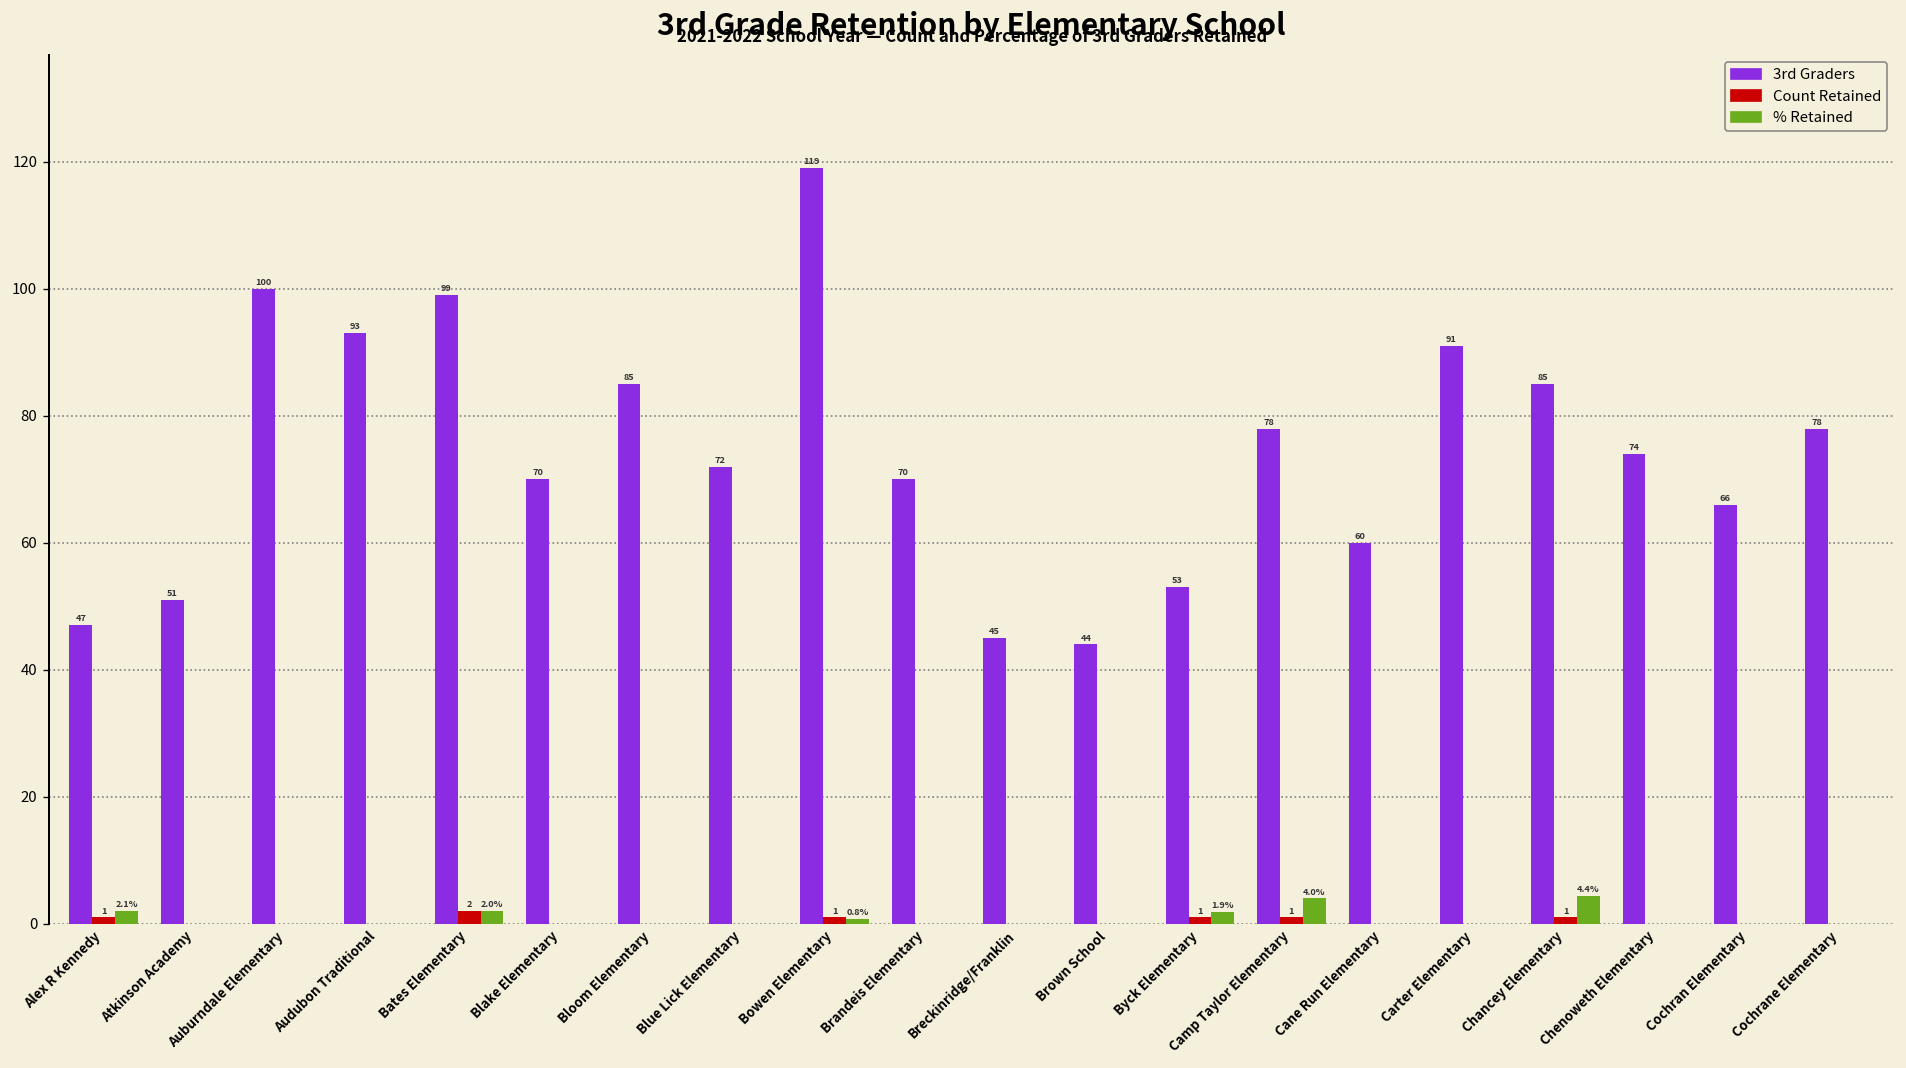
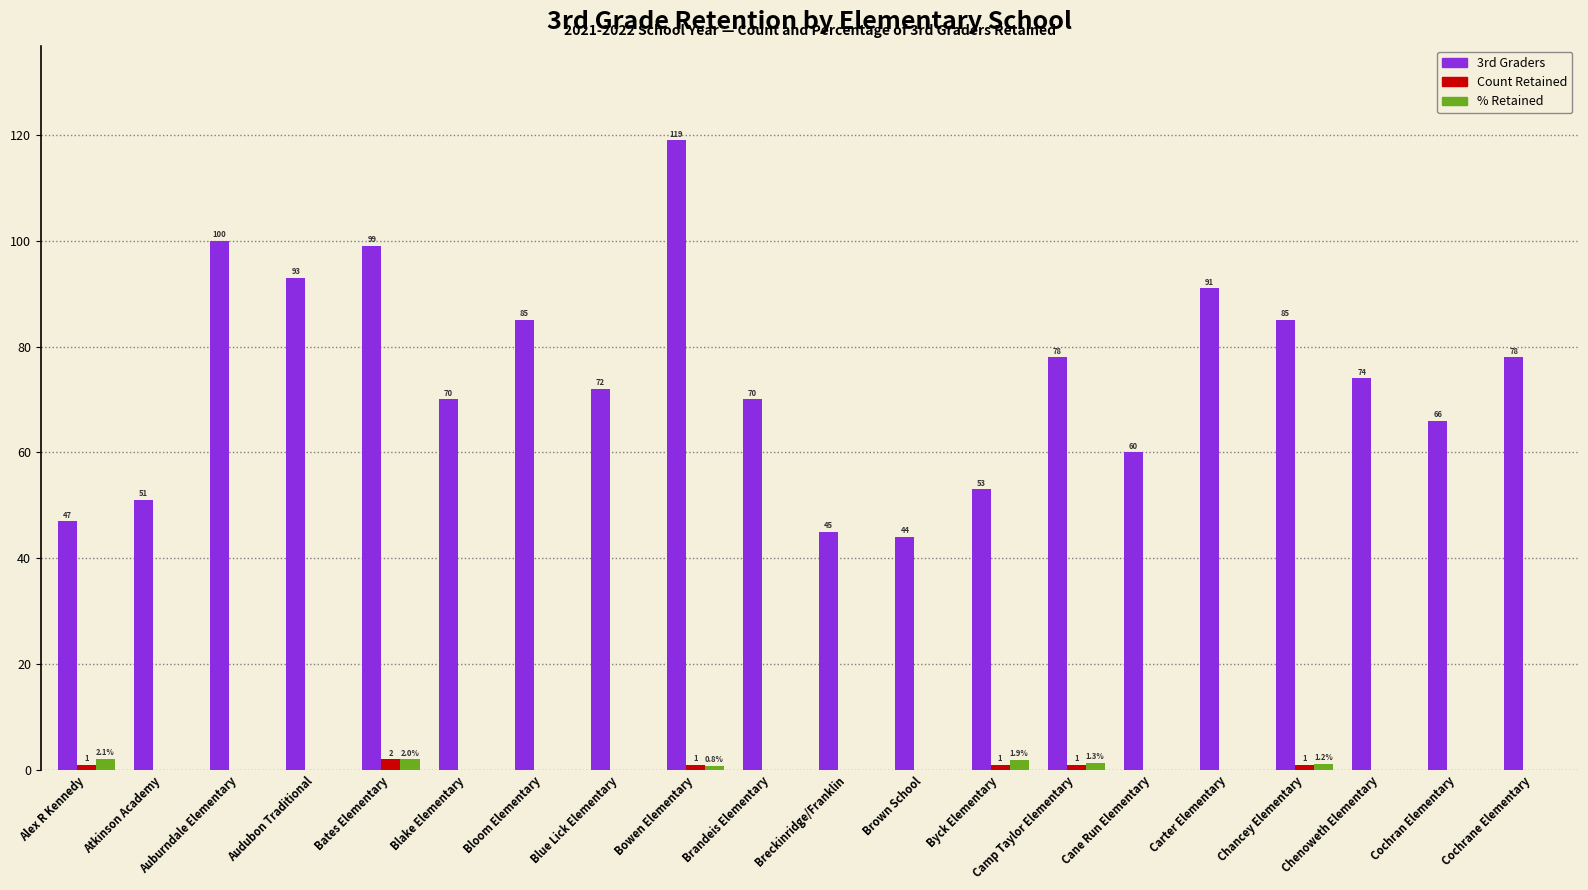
% Retained, Camp Taylor Elementary: 4.0% -> 1.3%
% Retained, Chancey Elementary: 4.4% -> 1.2%
